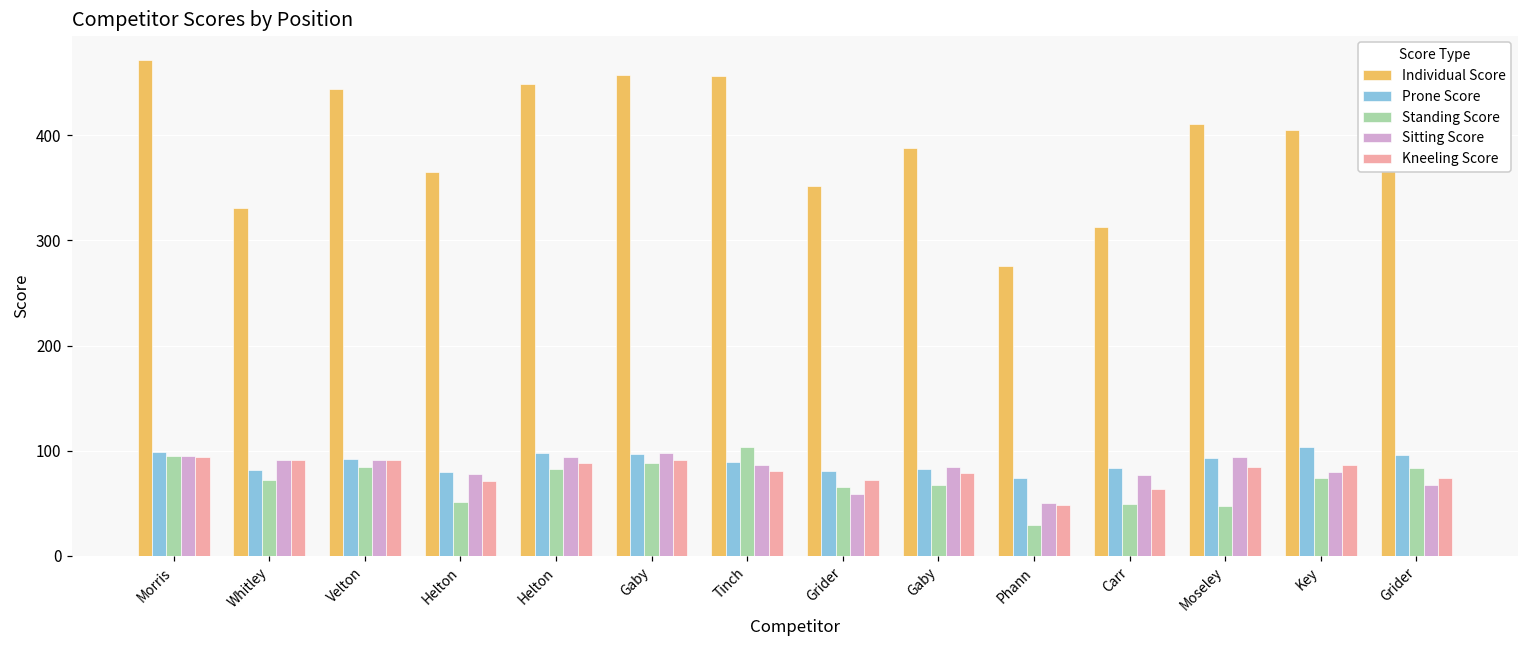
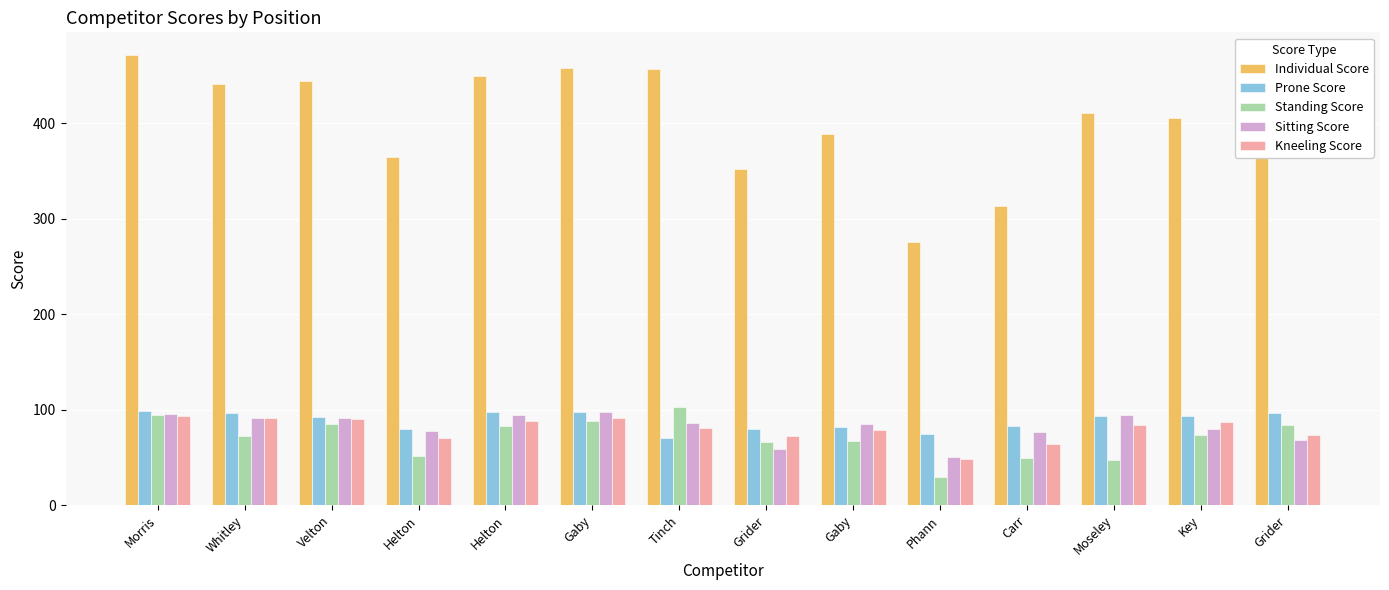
Individual Score, Whitley: 330 -> 440
Prone Score, Whitley: 80 -> 100
Prone Score, Tinch: 90 -> 70
Prone Score, Key: 100 -> 90
